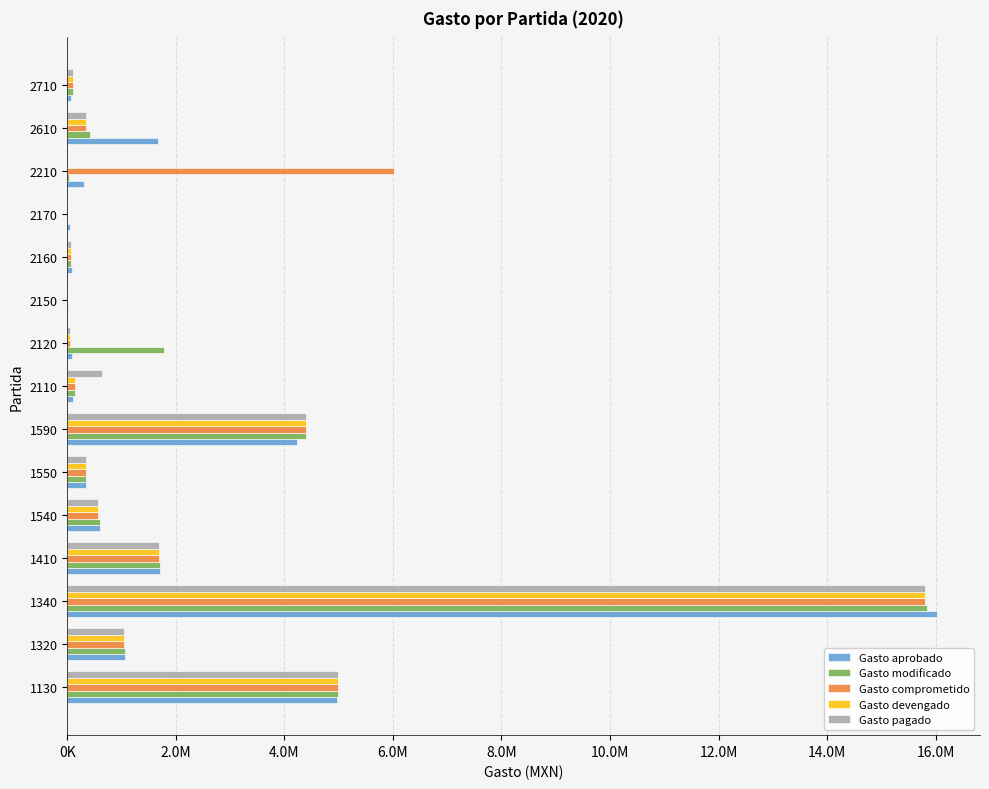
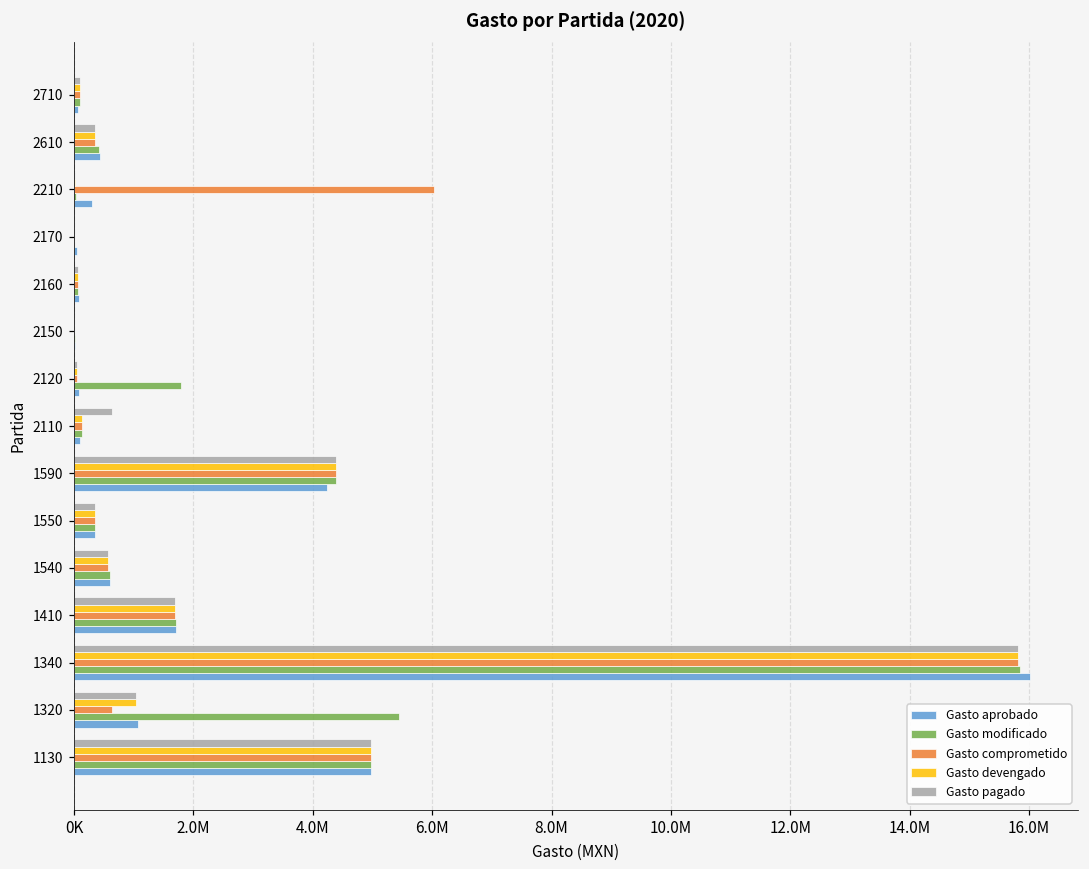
Gasto aprobado, 2610: 1700000 -> 400000
Gasto comprometido, 1320: 1000000 -> 600000
Gasto modificado, 1320: 1100000 -> 5500000
